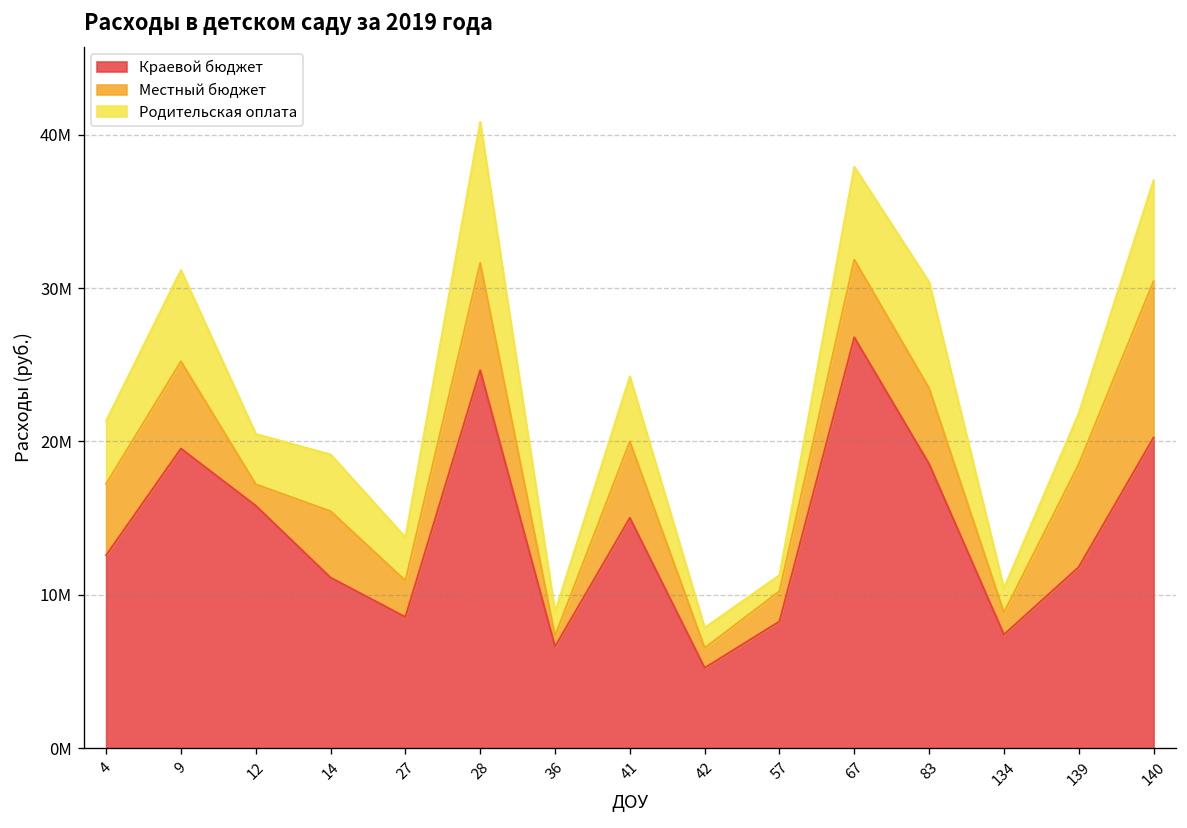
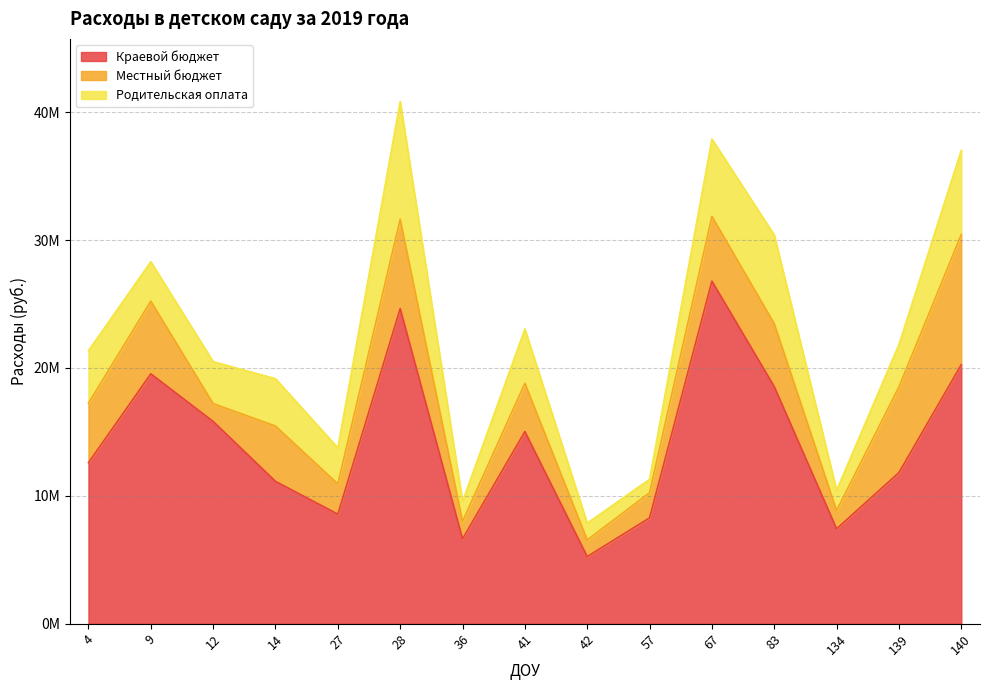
Родительская оплата, 9: 5900000 -> 3100000
Местный бюджет, 36: 700000 -> 1400000
Местный бюджет, 41: 5000000 -> 3800000
